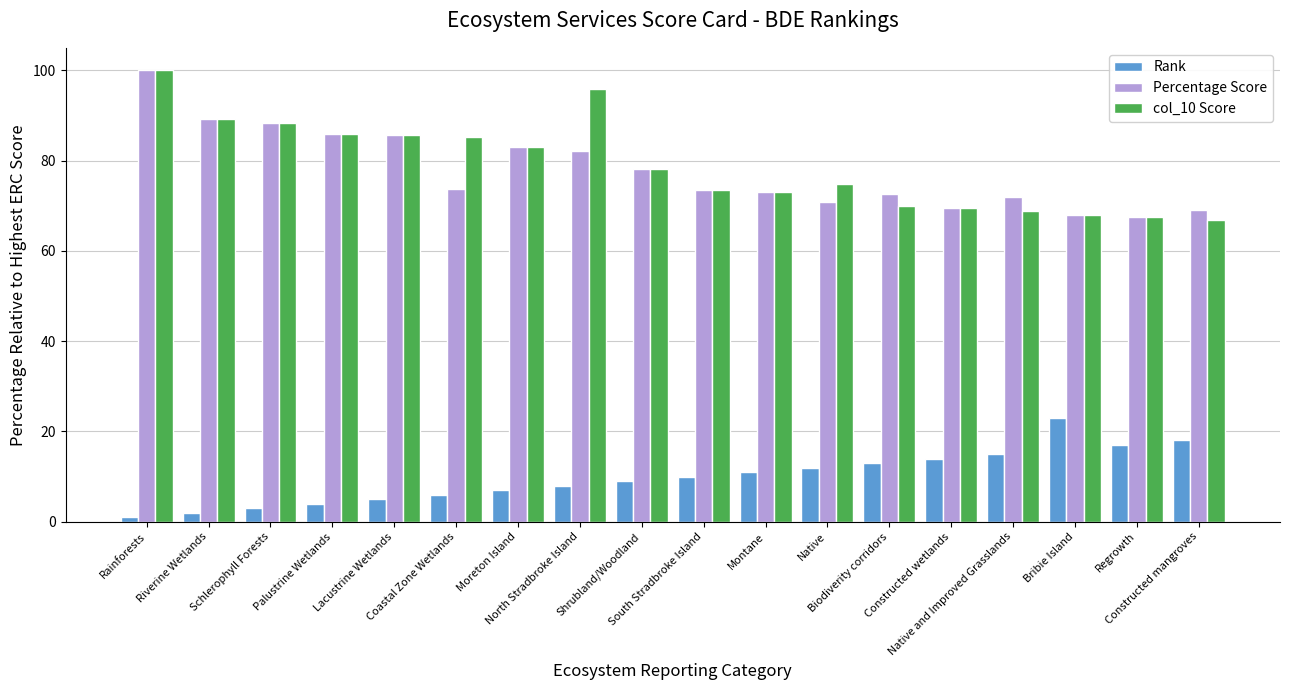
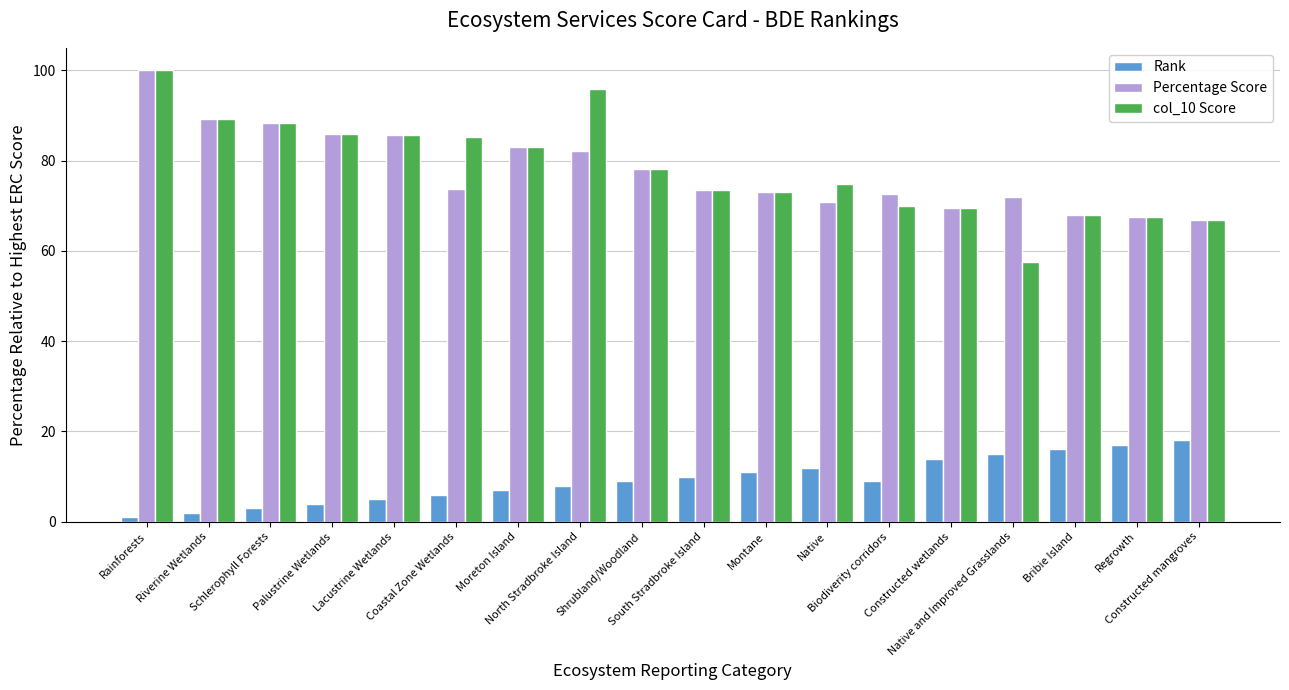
Rank, Biodiverity corridors: 13 -> 9
col_10 Score, Native and Improved Grasslands: 69 -> 58
Rank, Bribie Island: 23 -> 16
Percentage Score, Constructed mangroves: 69 -> 67
